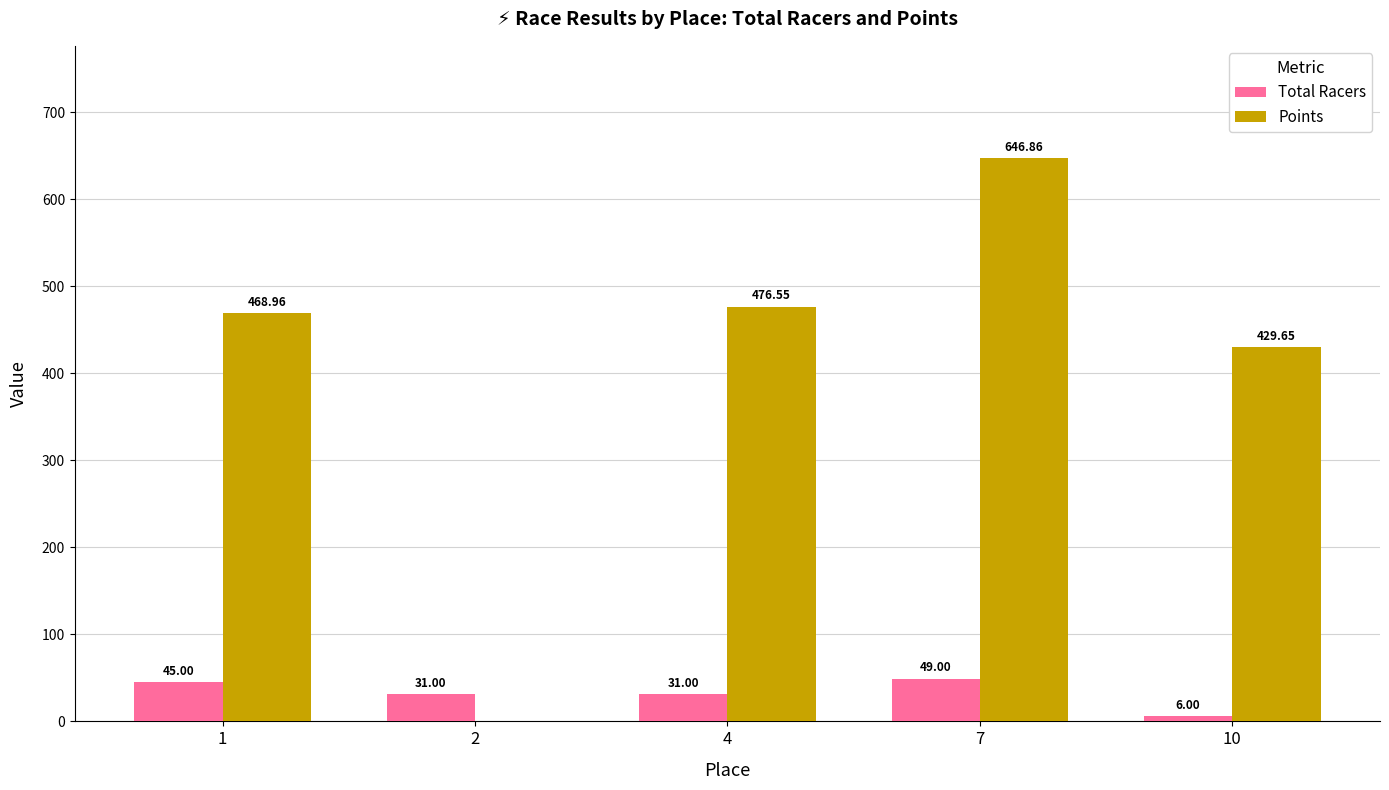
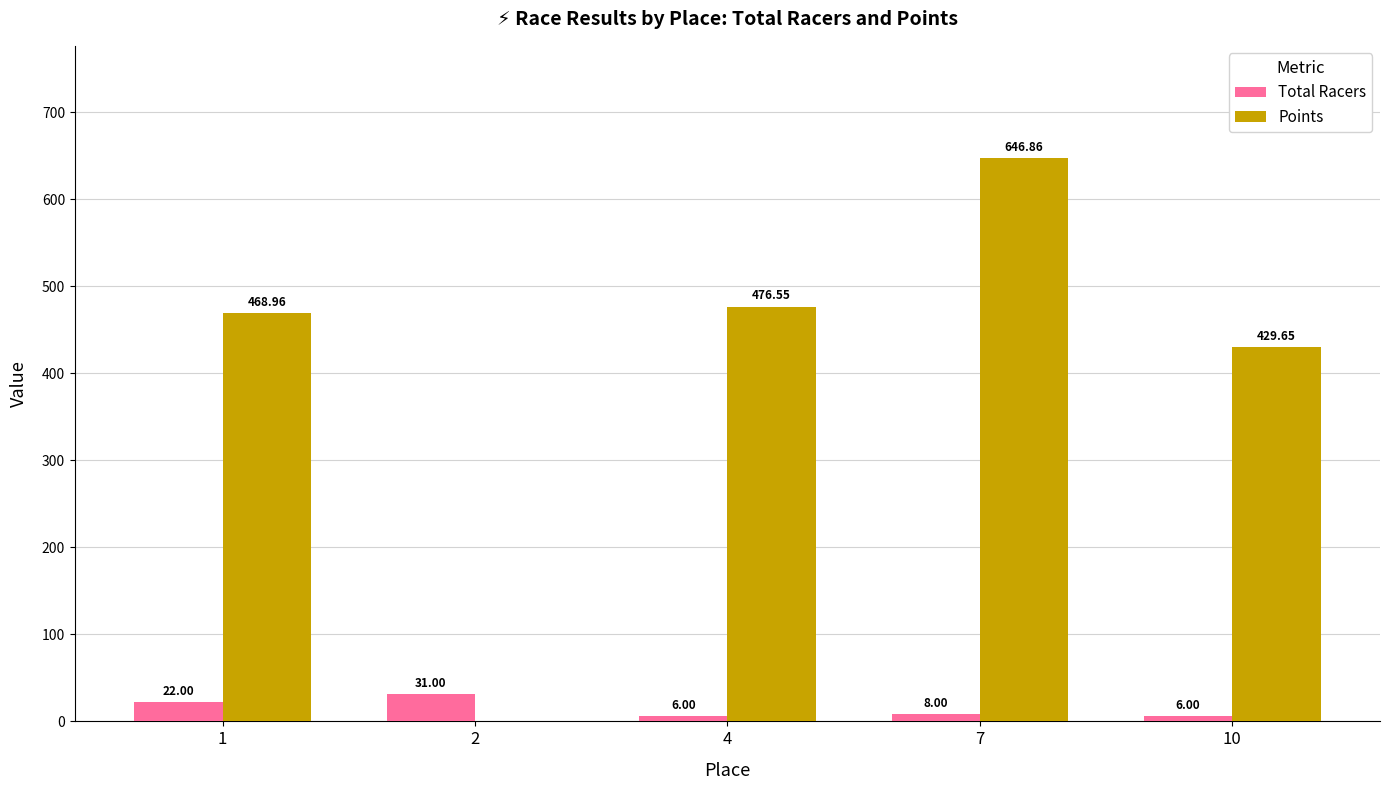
Total Racers, 1: 45.00 -> 22.00
Total Racers, 4: 31.00 -> 6.00
Total Racers, 7: 49.00 -> 8.00
